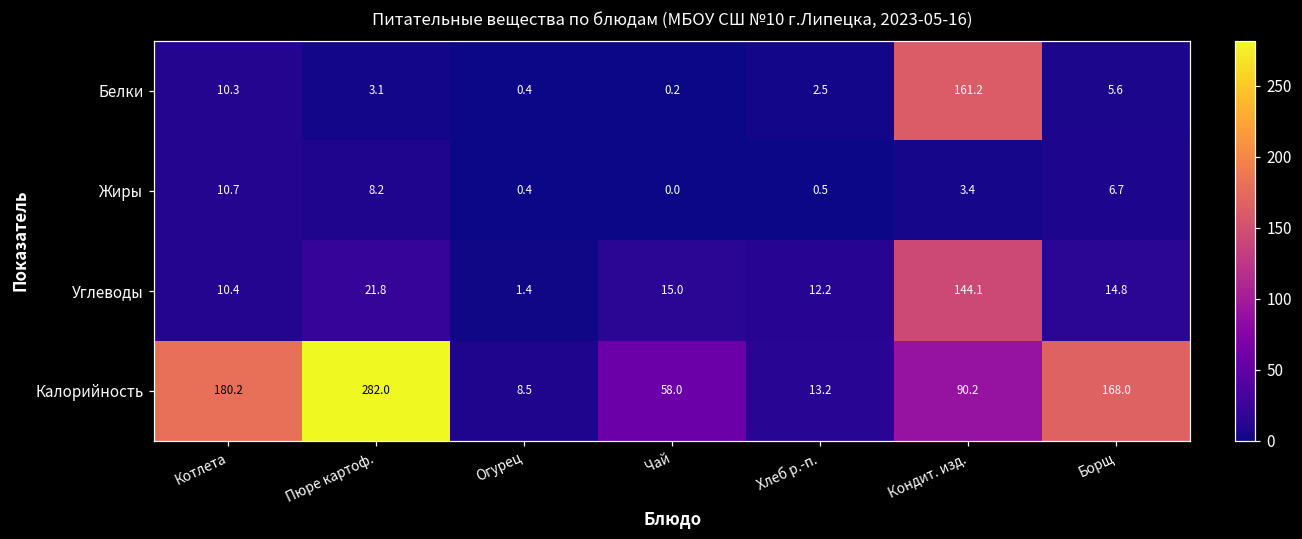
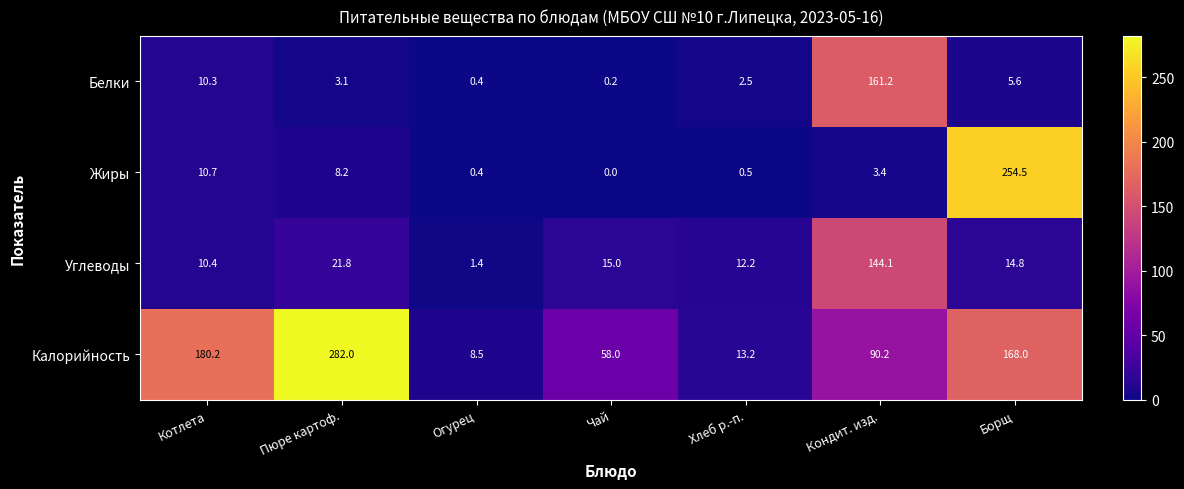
Жиры, Борщ: 6.7 -> 254.5
